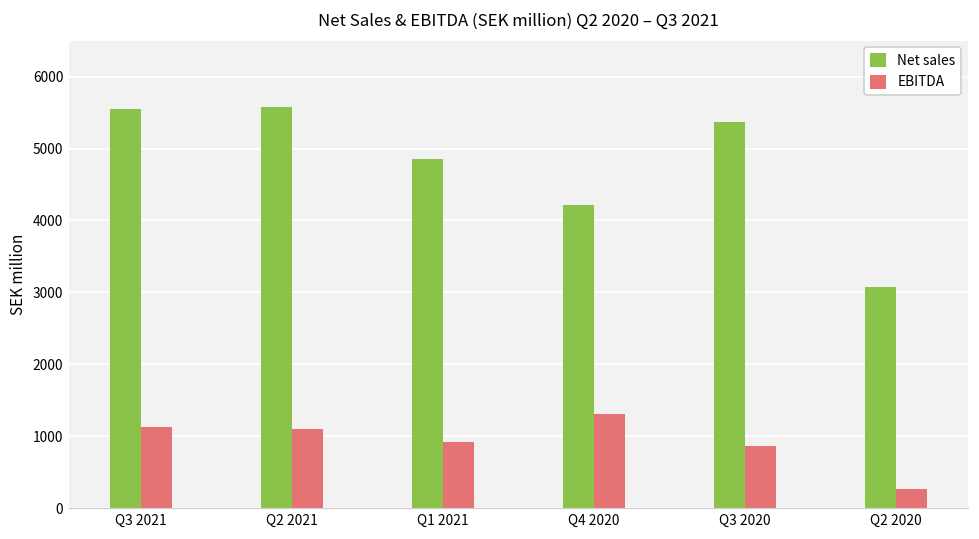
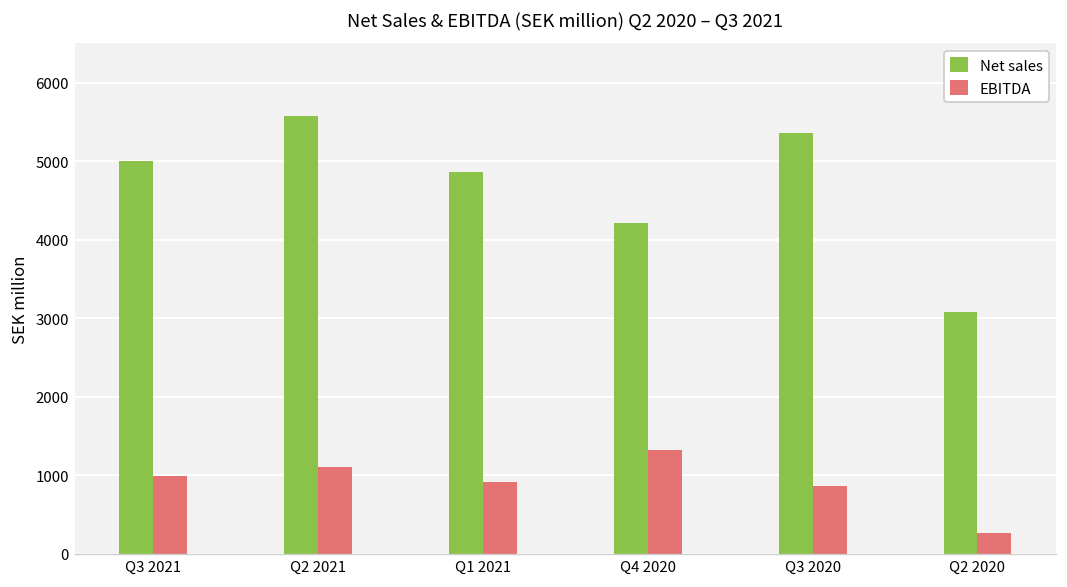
Net sales, Q3 2021: 5500 -> 5000
EBITDA, Q3 2021: 1100 -> 1000
